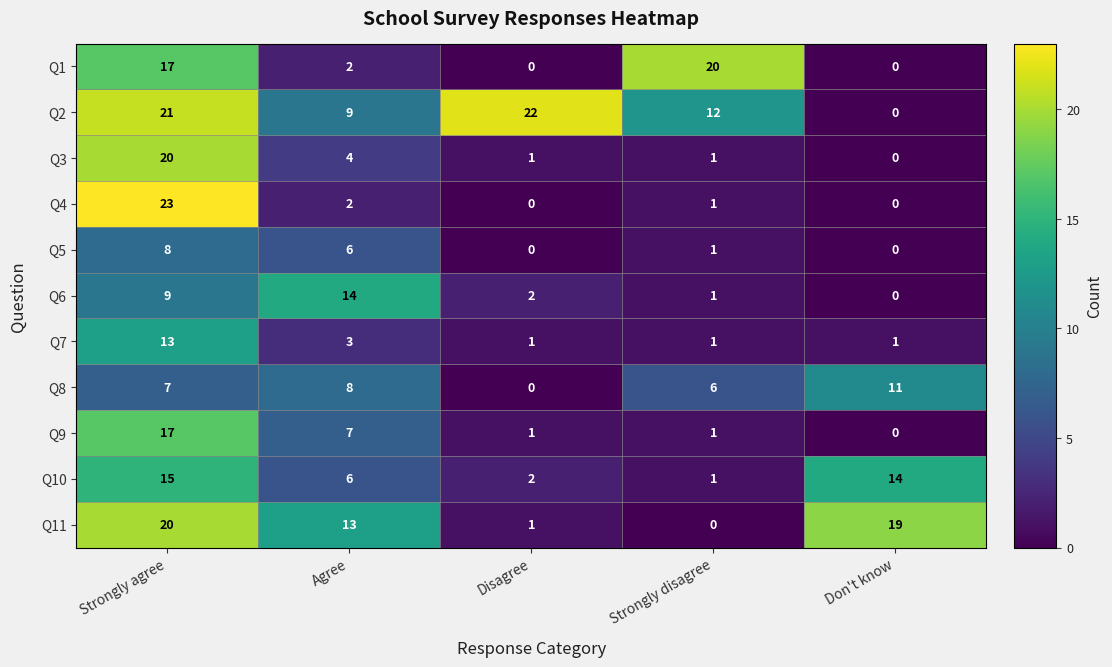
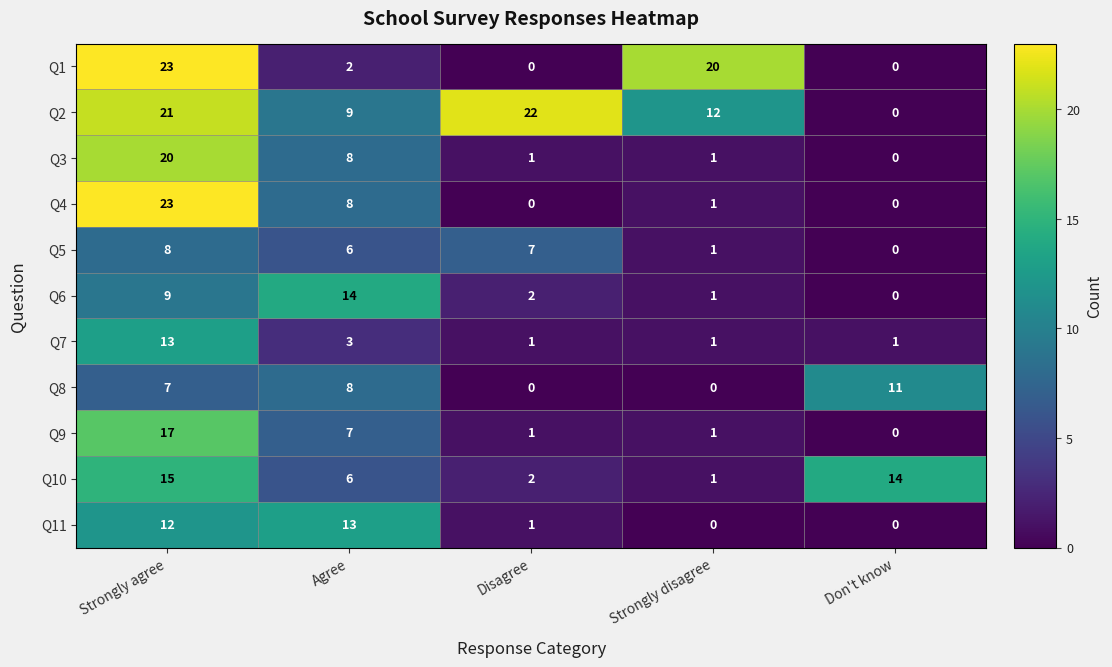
Q1, Strongly agree: 17 -> 23
Q3, Agree: 4 -> 8
Q4, Agree: 2 -> 8
Q5, Disagree: 0 -> 7
Q8, Strongly disagree: 6 -> 0
Q11, Strongly agree: 20 -> 12
Q11, Don't know: 19 -> 0
